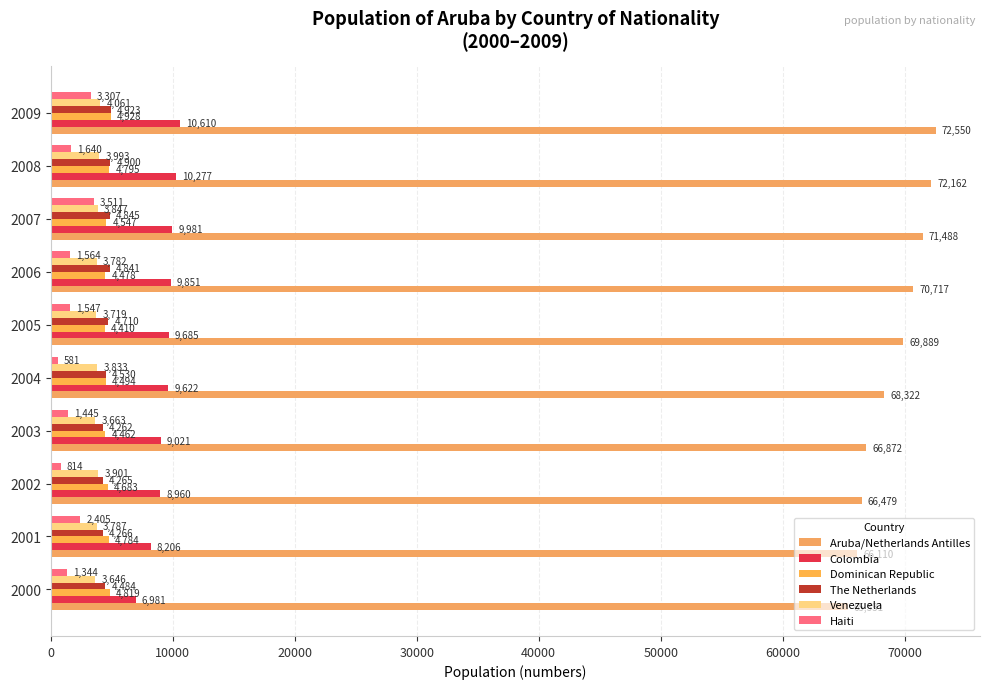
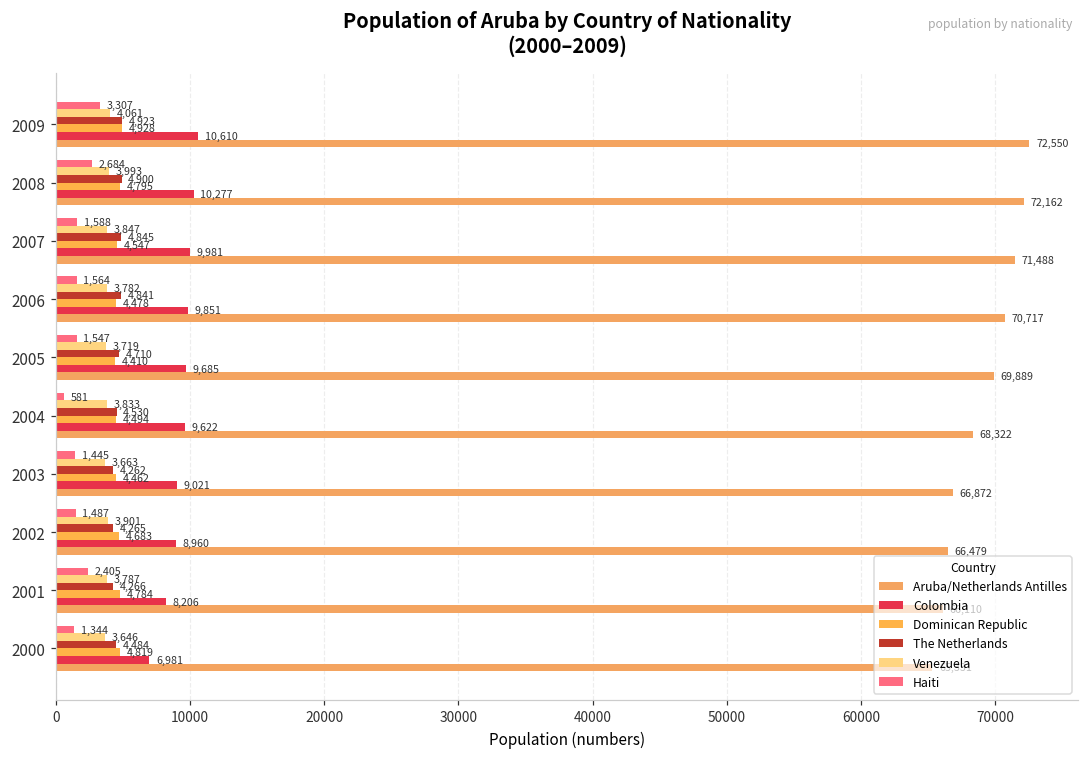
Haiti, 2008: 1,640 -> 2,684
Haiti, 2007: 3,511 -> 1,588
Haiti, 2002: 814 -> 1,487
